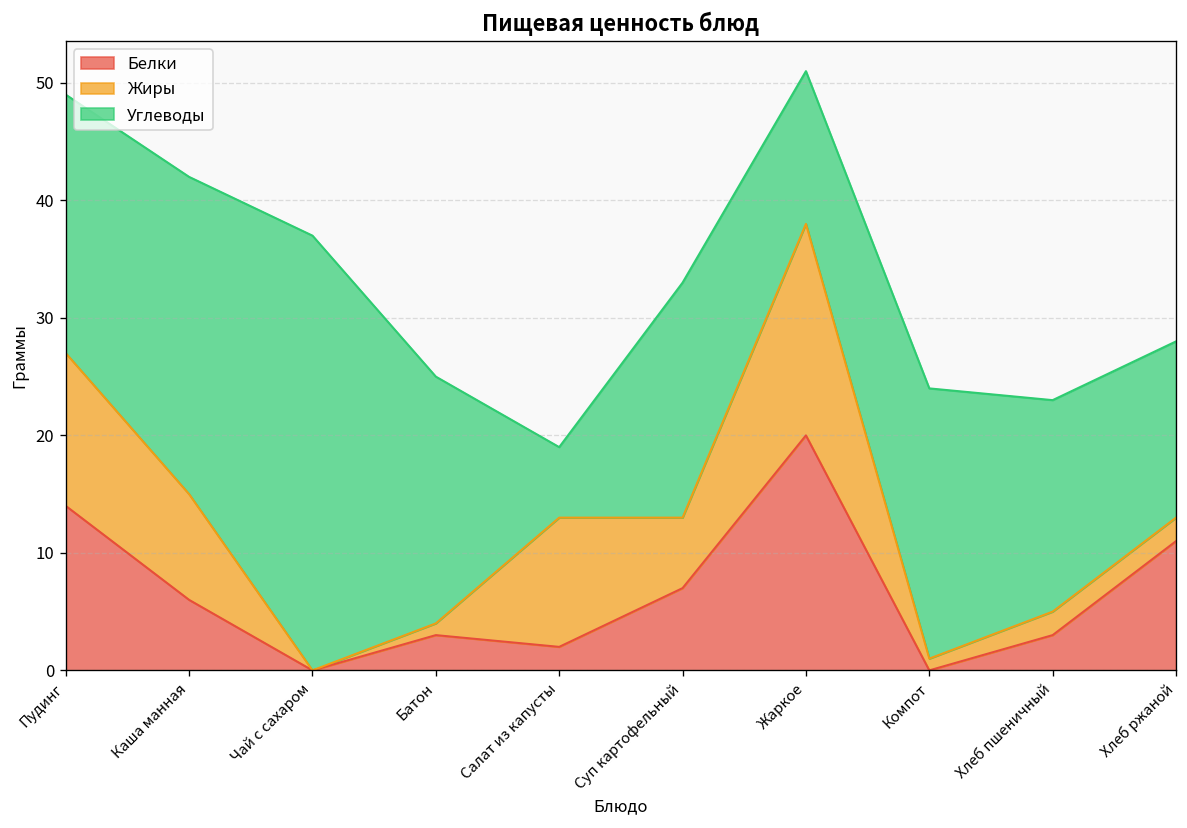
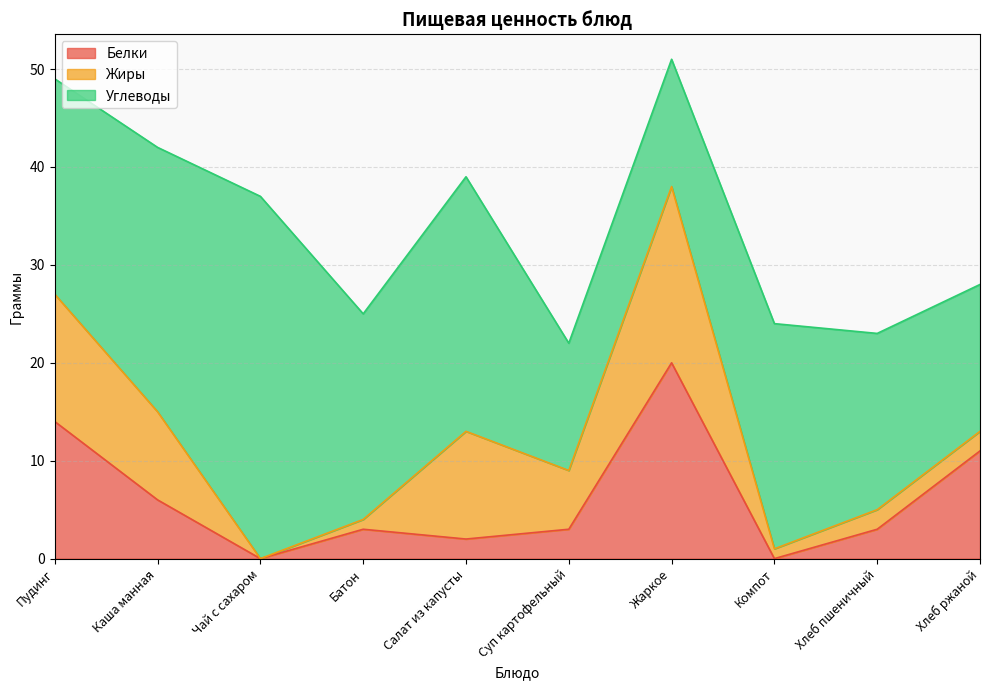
Углеводы, Салат из капусты: 6 -> 26
Белки, Суп картофельный: 7 -> 3
Углеводы, Суп картофельный: 20 -> 13
